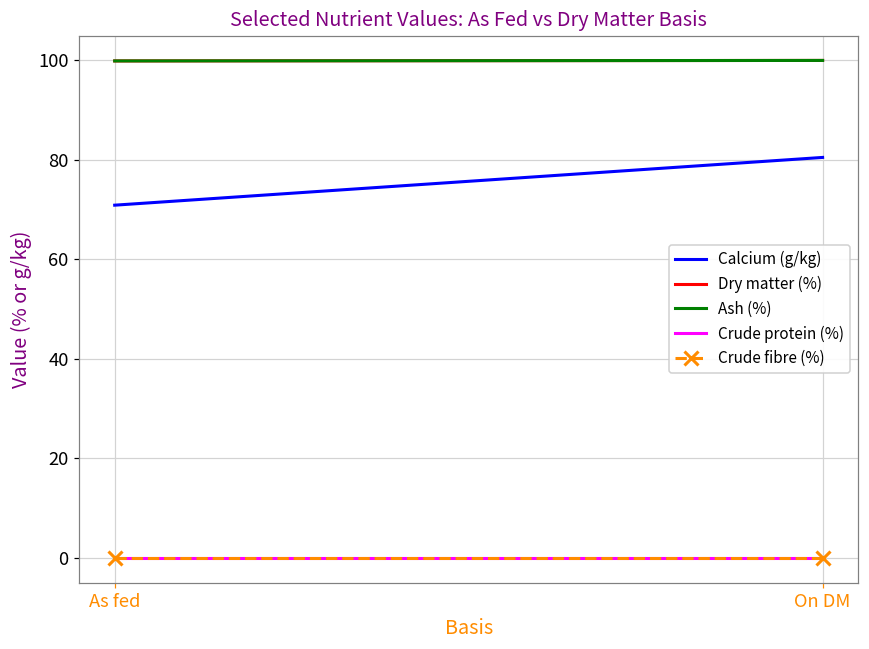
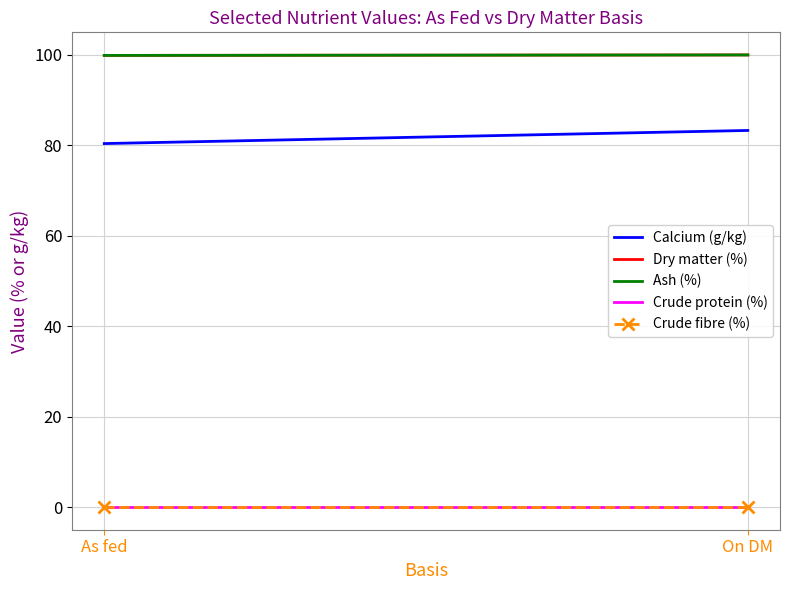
Calcium (g/kg), As fed: 71 -> 80
Calcium (g/kg), On DM: 81 -> 83
